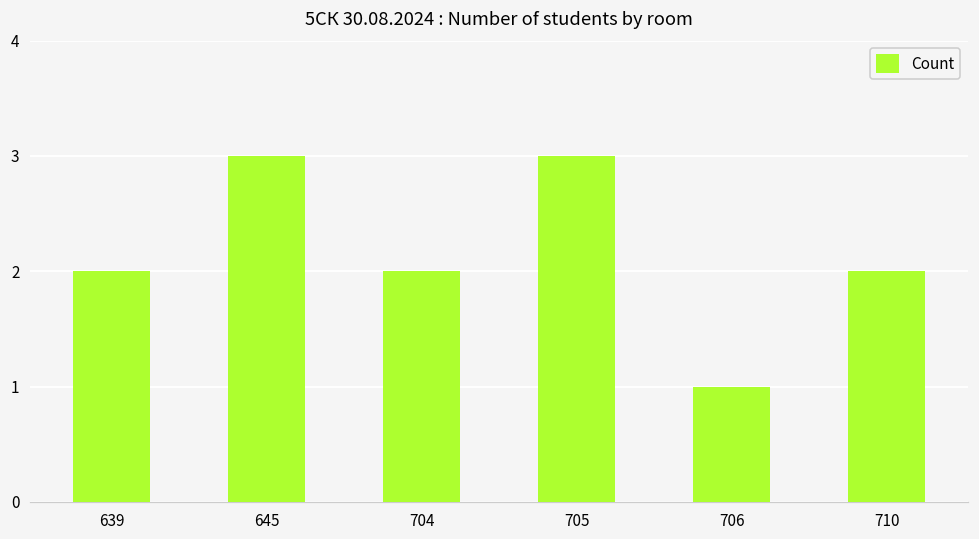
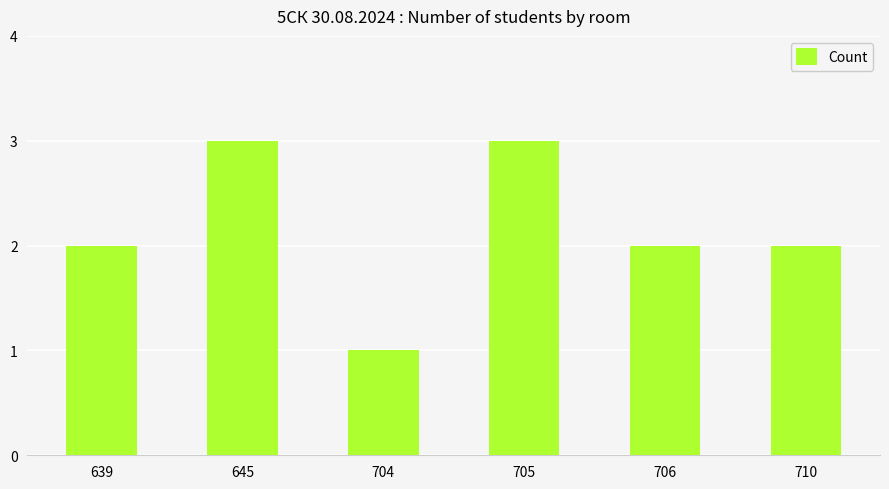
704: 2 -> 1
706: 1 -> 2
